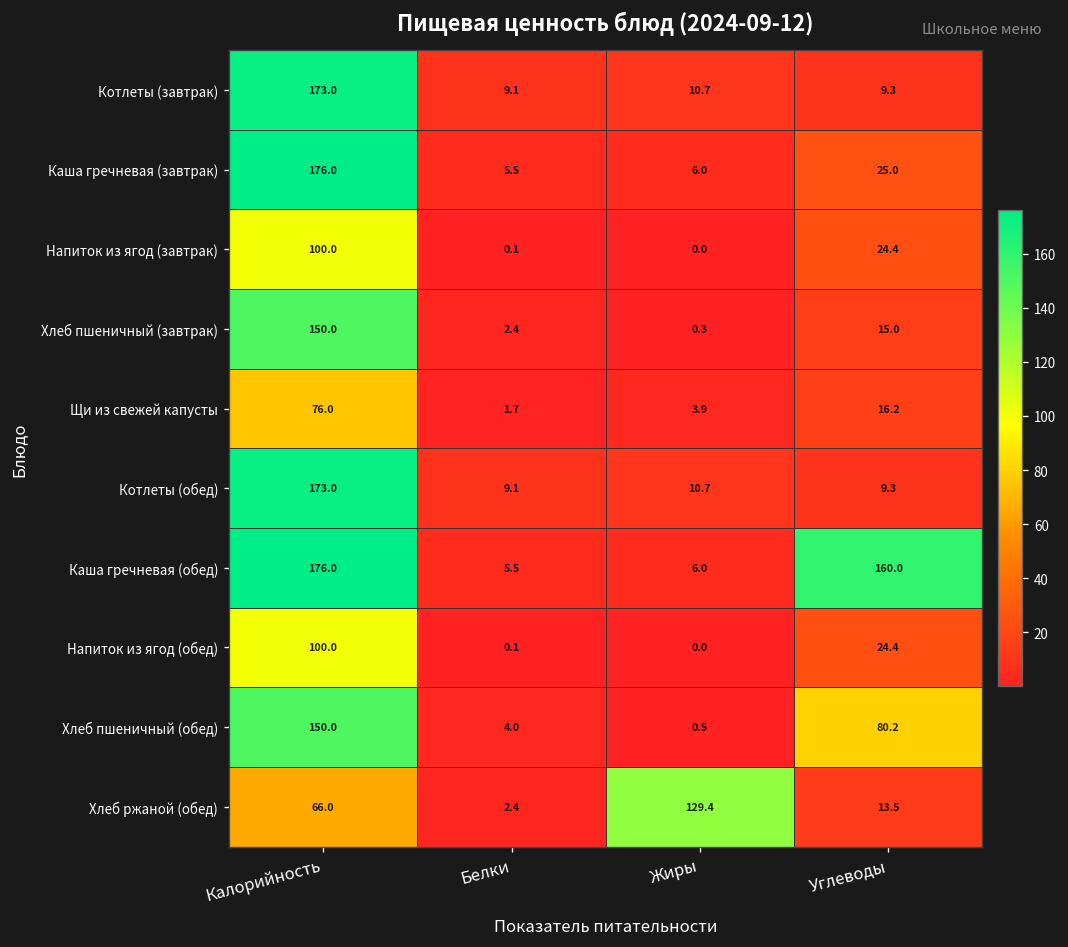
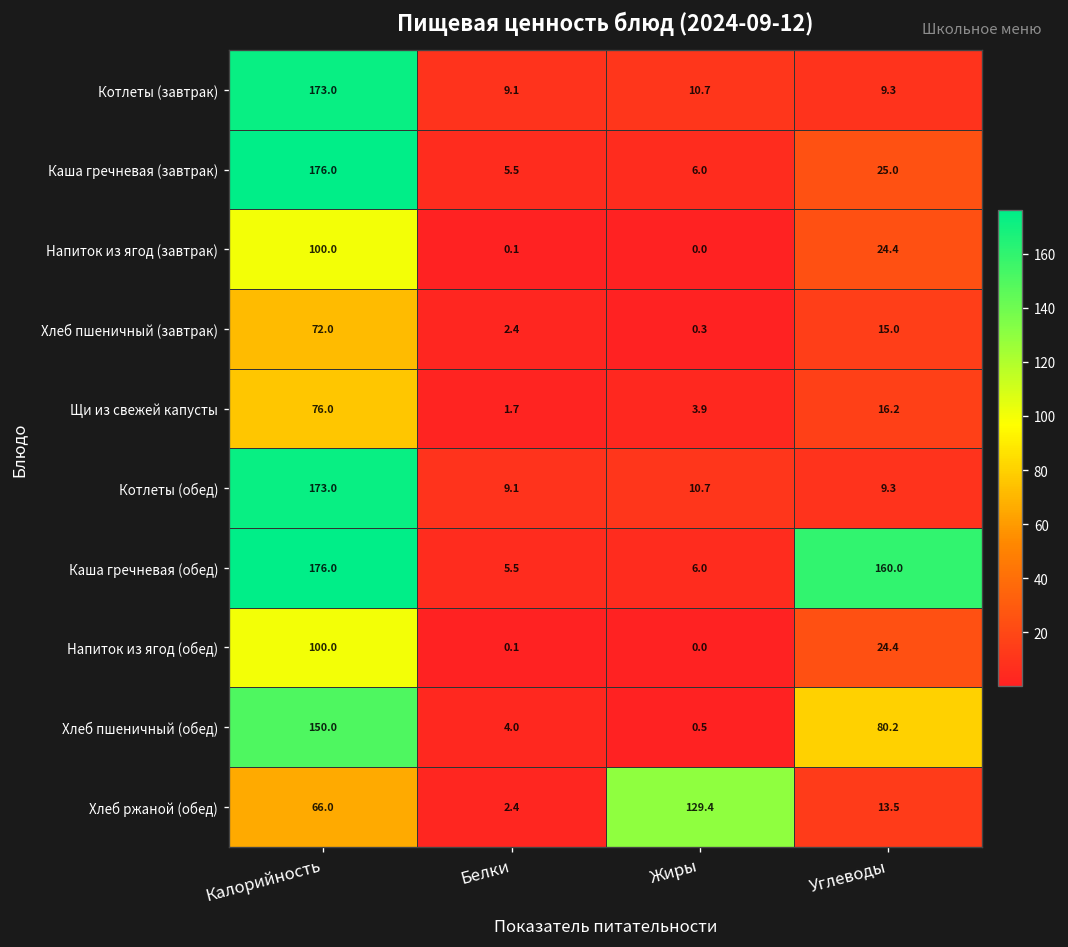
Хлеб пшеничный (завтрак), Калорийность: 150.0 -> 72.0
